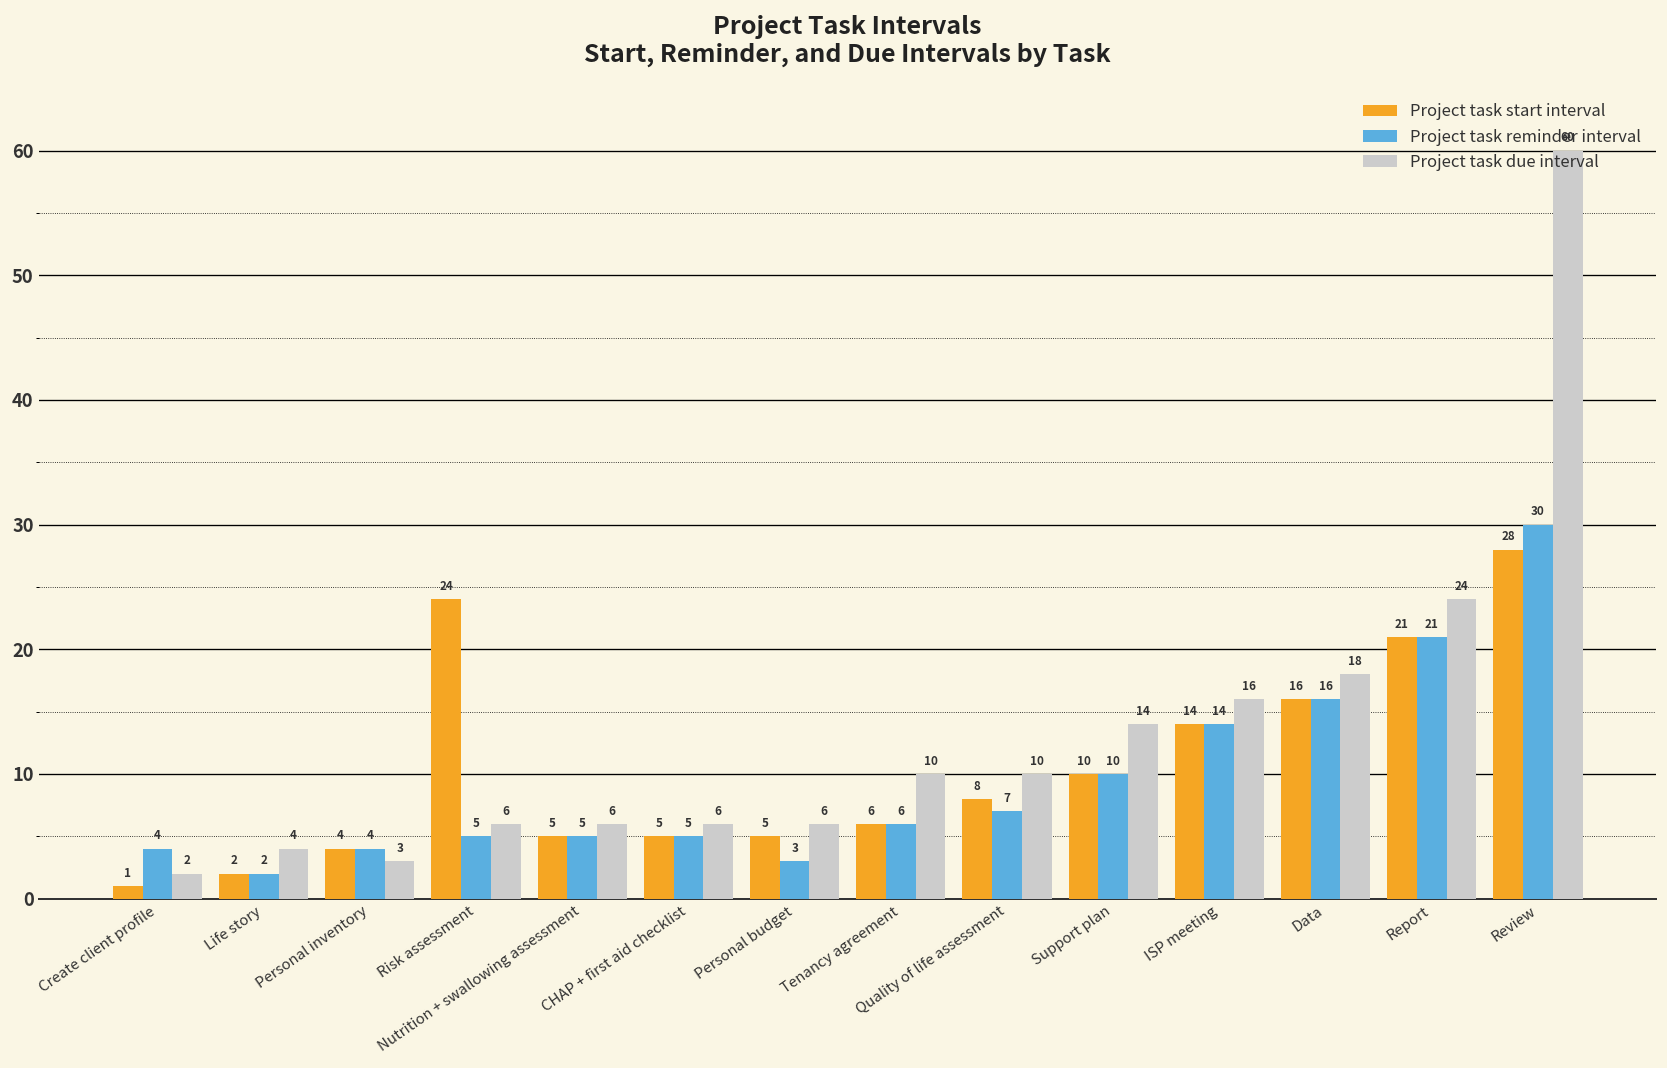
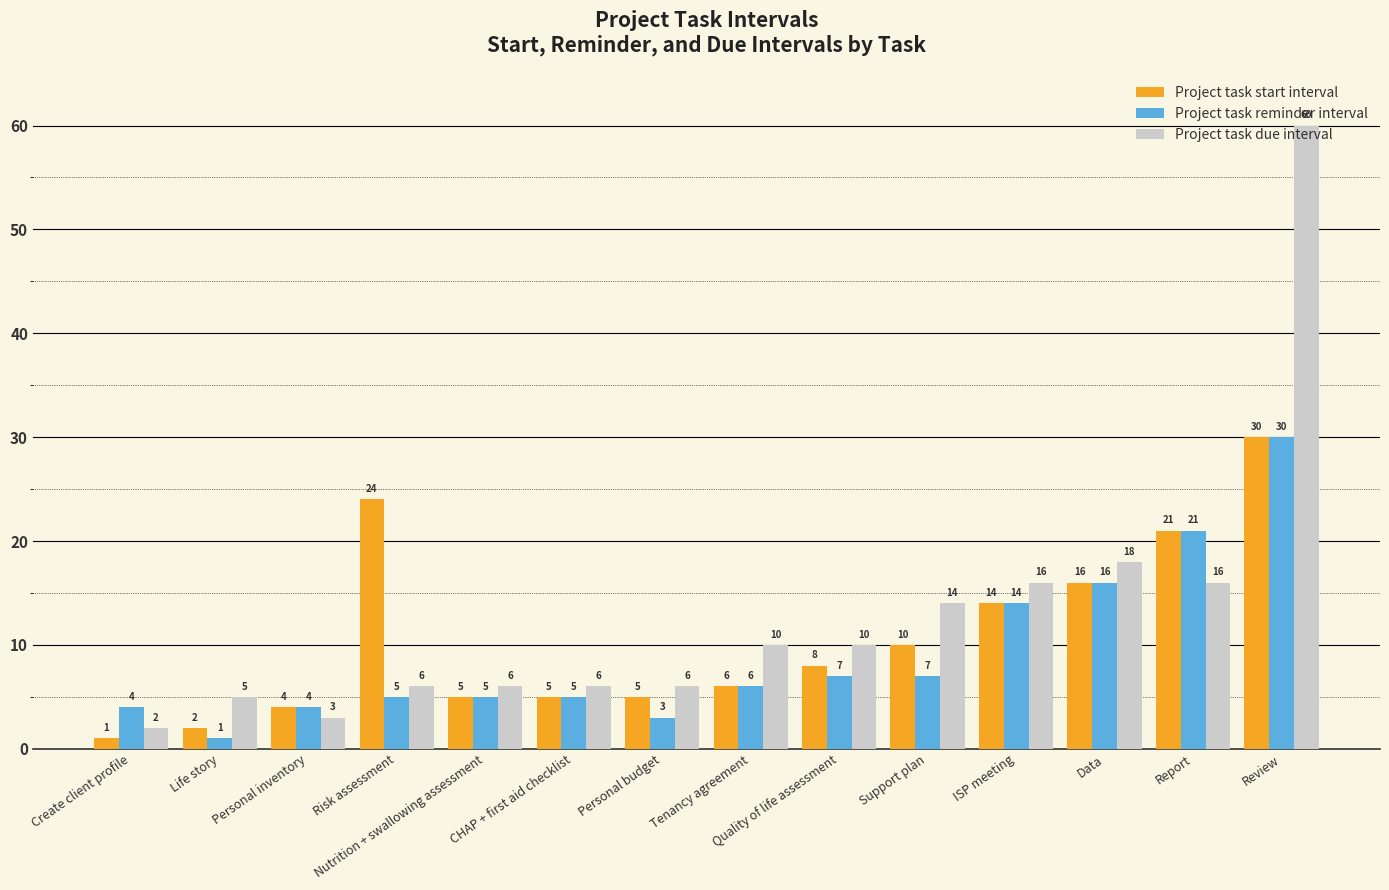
Project task reminder interval, Life story: 2 -> 1
Project task due interval, Life story: 4 -> 5
Project task reminder interval, Support plan: 10 -> 7
Project task due interval, Report: 24 -> 16
Project task start interval, Review: 28 -> 30
